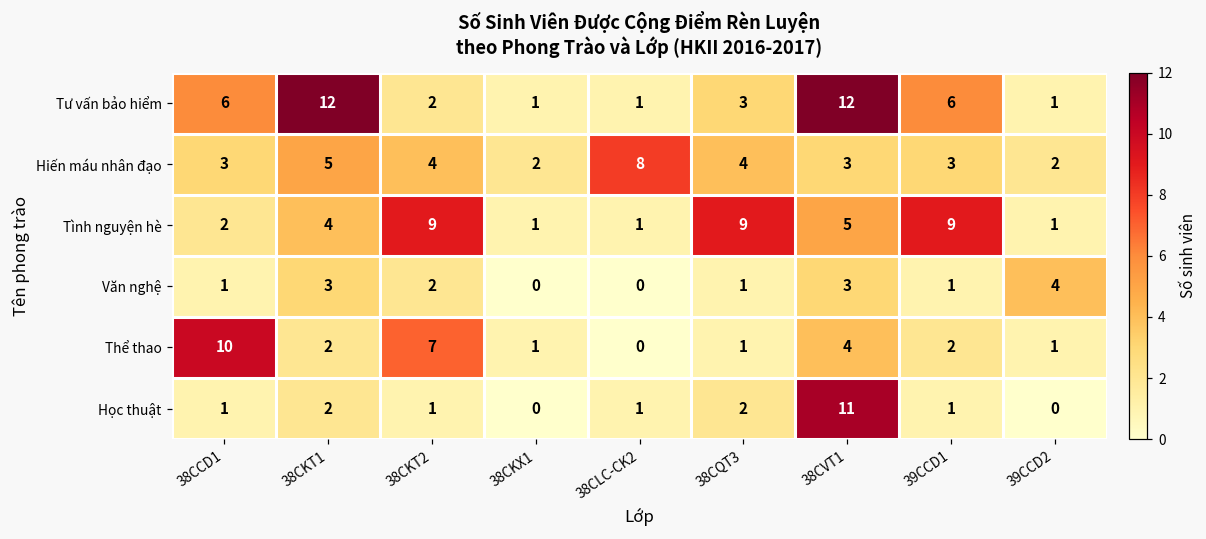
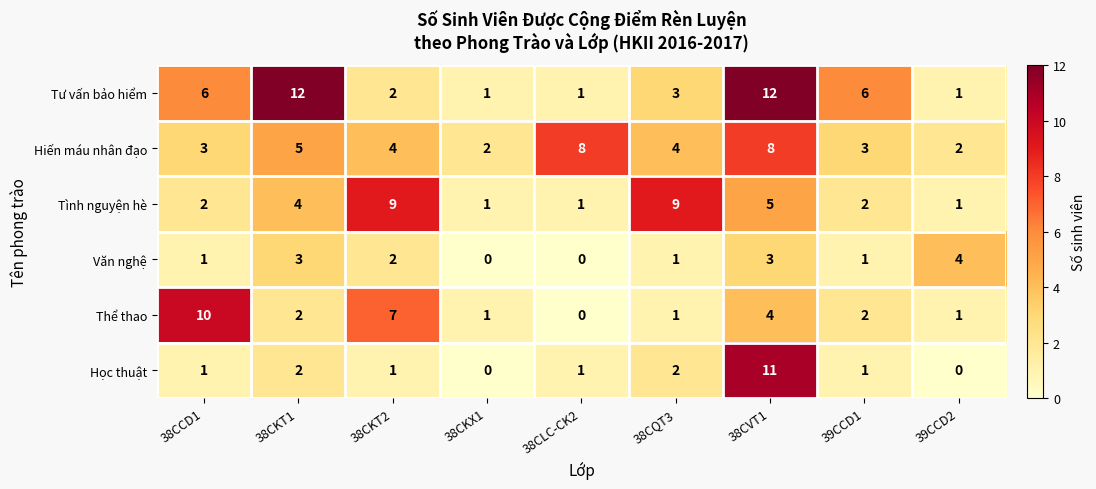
Hiến máu nhân đạo, 38CVT1: 3 -> 8
Tình nguyện hè, 39CCD1: 9 -> 2
